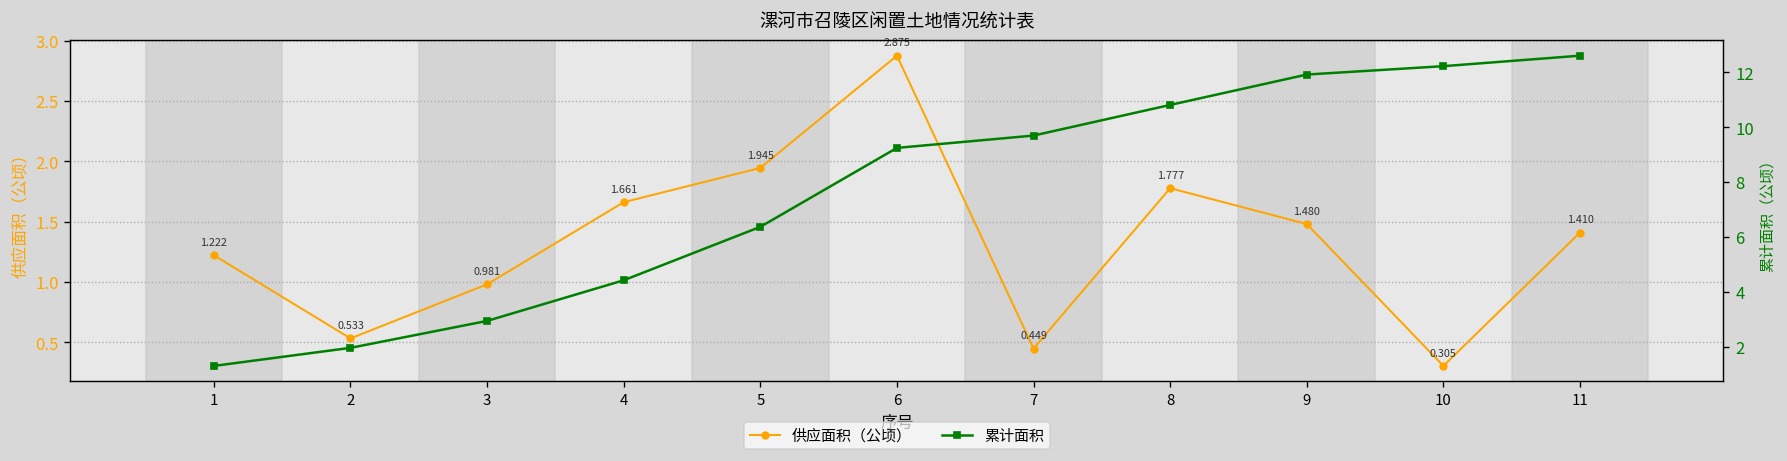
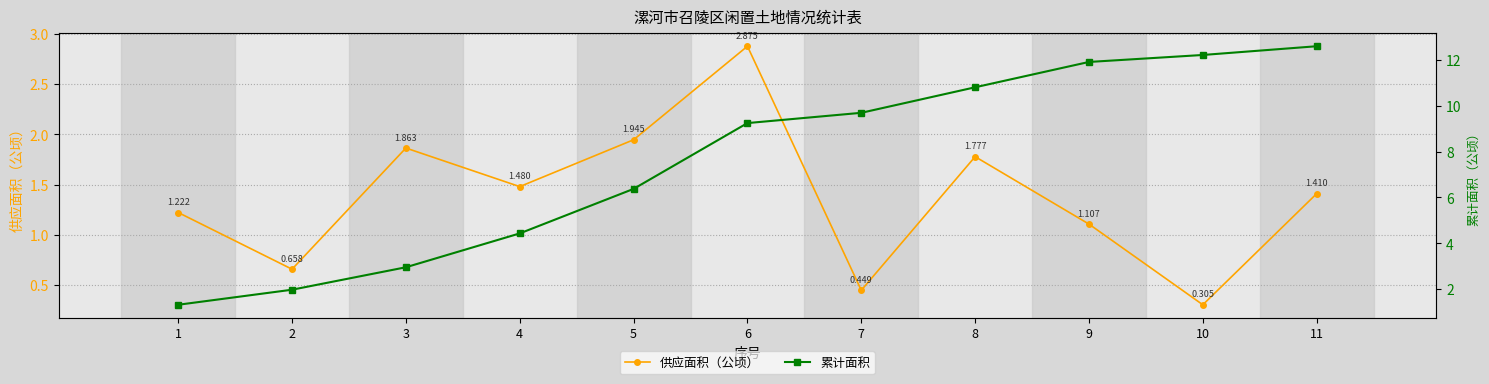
供应面积（公顷）, 2: 0.533 -> 0.658
供应面积（公顷）, 3: 0.981 -> 1.863
供应面积（公顷）, 4: 1.661 -> 1.480
供应面积（公顷）, 9: 1.480 -> 1.107
